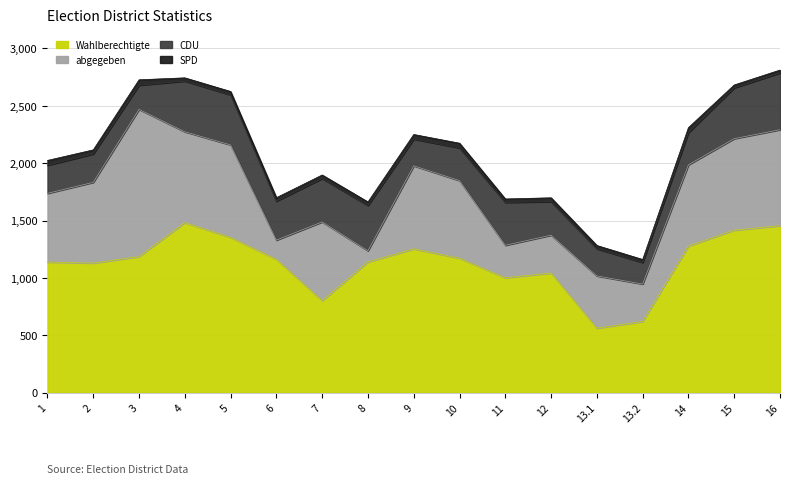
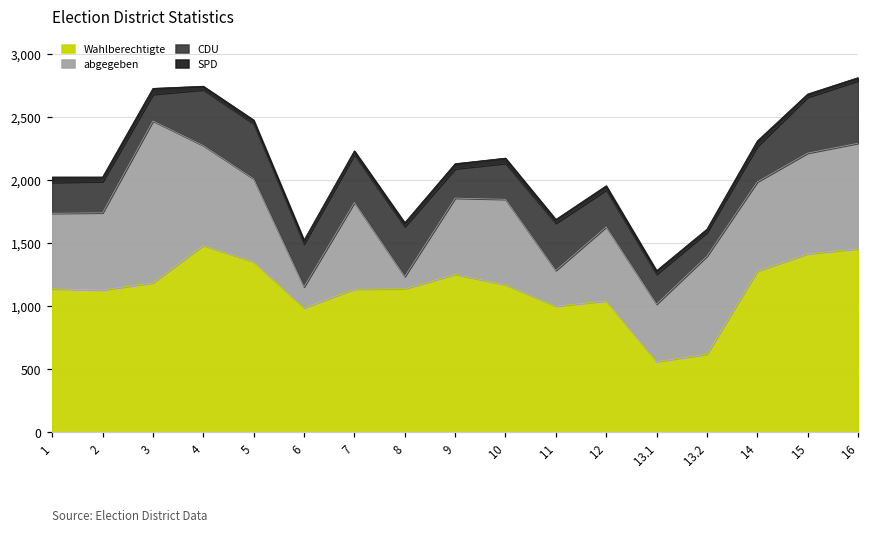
abgegeben, 2: 700 -> 610
abgegeben, 5: 810 -> 660
Wahlberechtigte, 6: 1,160 -> 990
Wahlberechtigte, 7: 800 -> 1,140
abgegeben, 9: 720 -> 600
abgegeben, 12: 330 -> 590
abgegeben, 13.2: 330 -> 780
